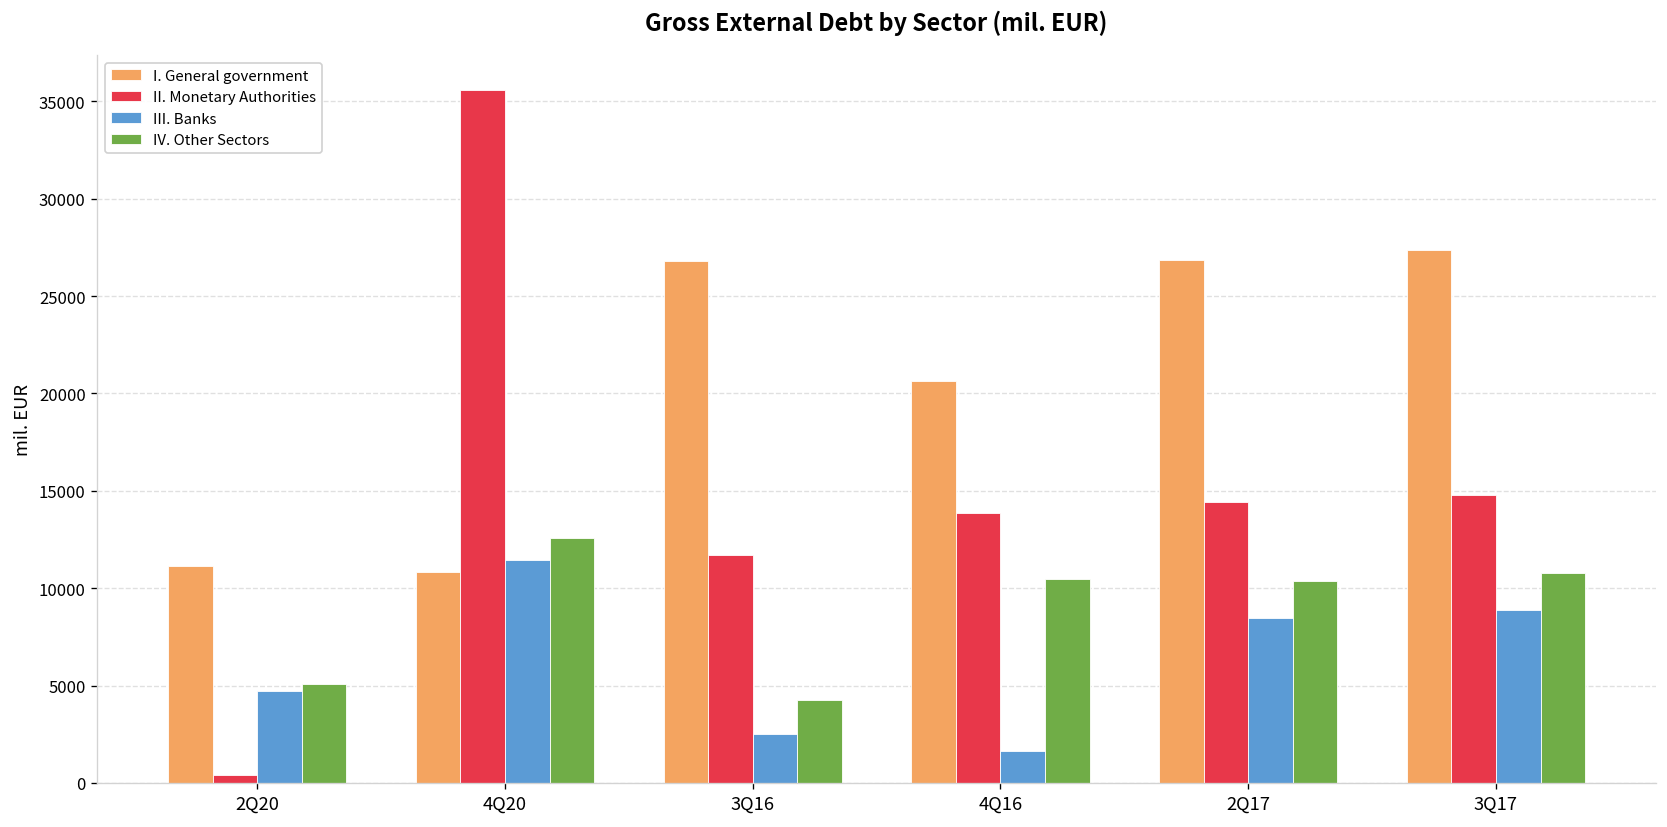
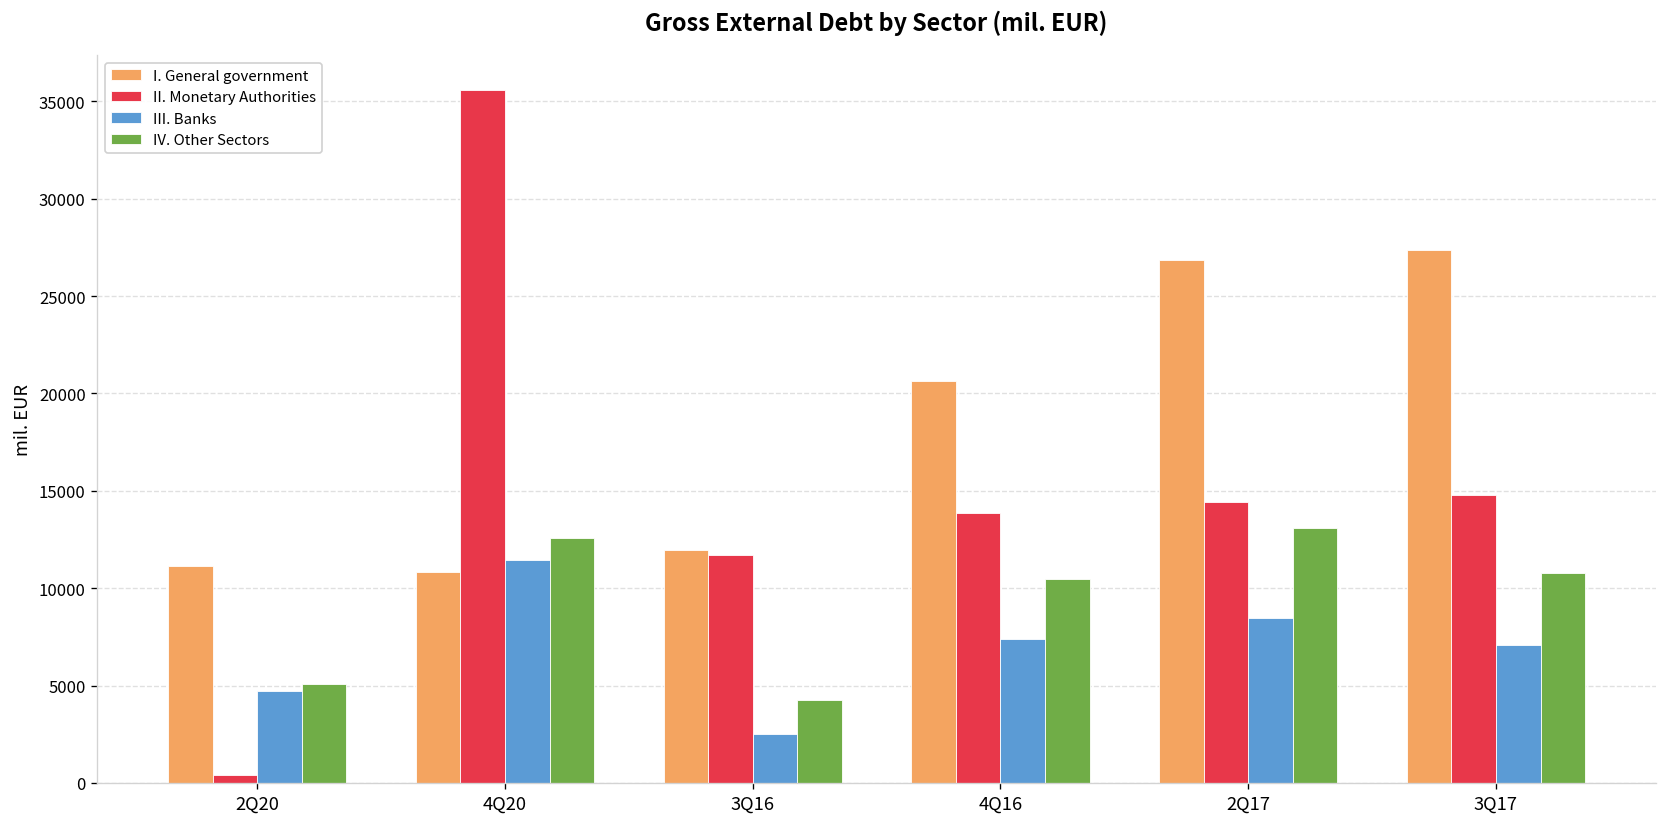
I. General government, 3Q16: 26800 -> 12000
III. Banks, 4Q16: 1600 -> 7400
IV. Other Sectors, 2Q17: 10400 -> 13100
III. Banks, 3Q17: 8900 -> 7100
